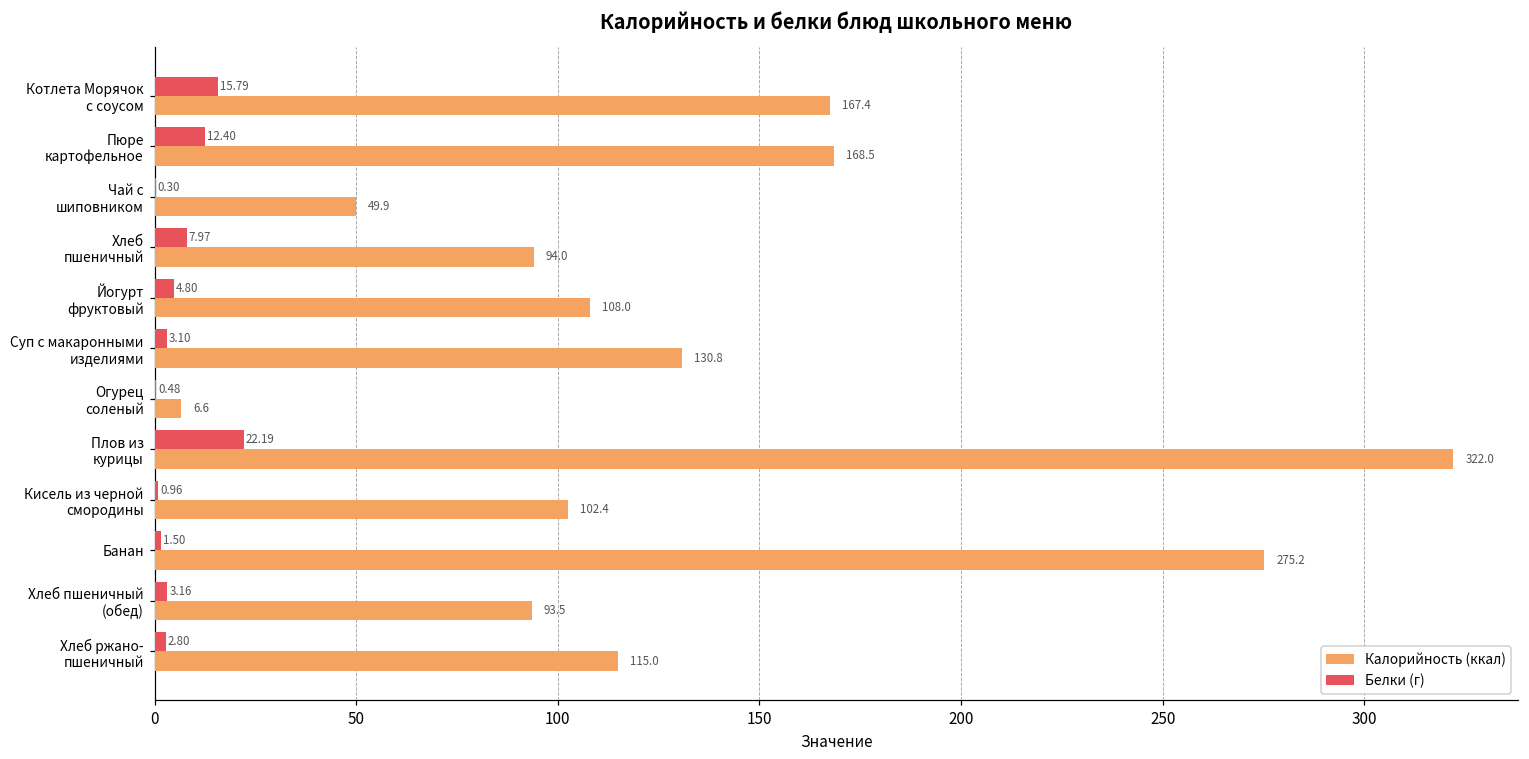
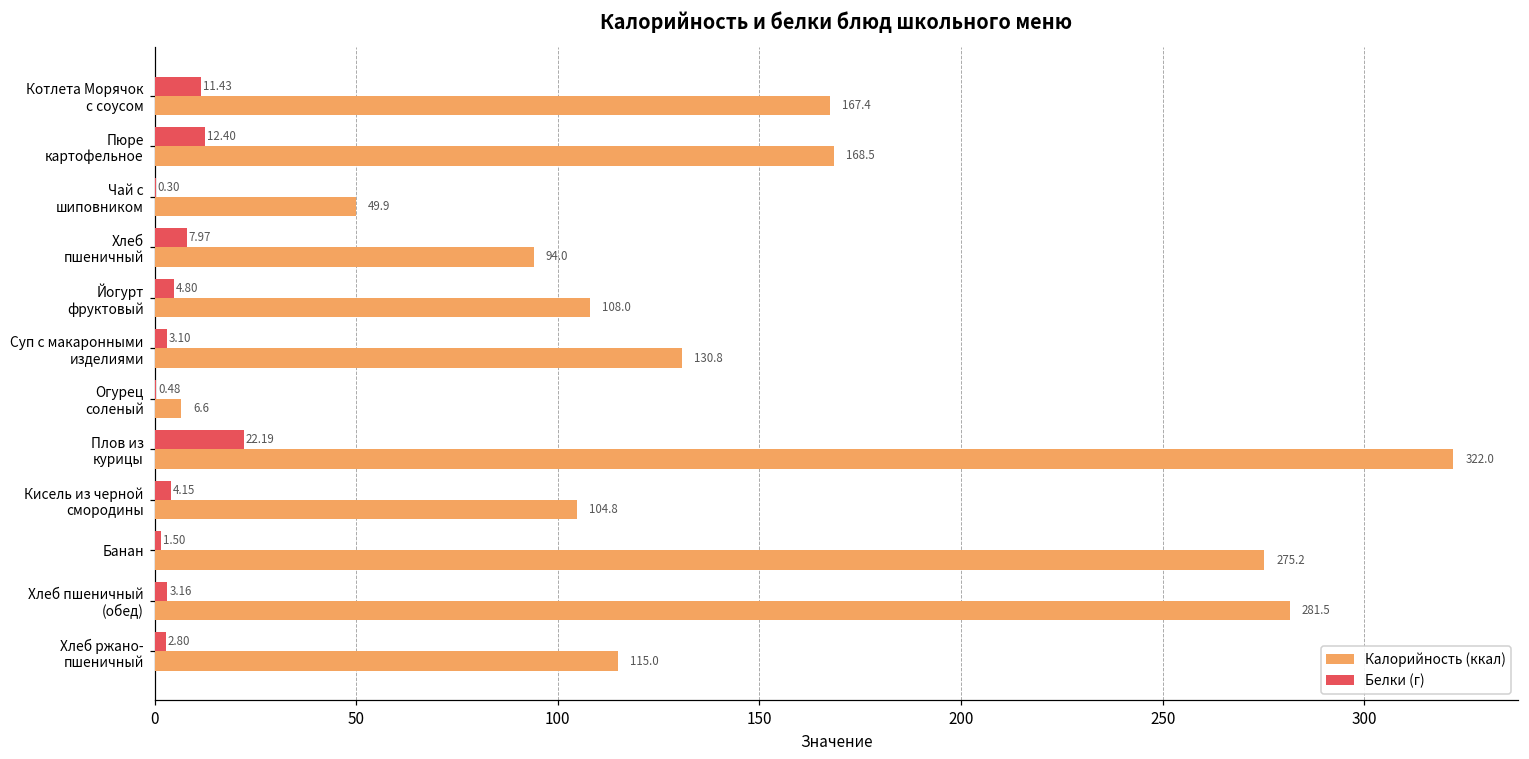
Белки (г), Котлета Морячок с соусом: 15.79 -> 11.43
Белки (г), Кисель из черной смородины: 0.96 -> 4.15
Калорийность (ккал), Кисель из черной смородины: 102.4 -> 104.8
Калорийность (ккал), Хлеб пшеничный (обед): 93.5 -> 281.5
